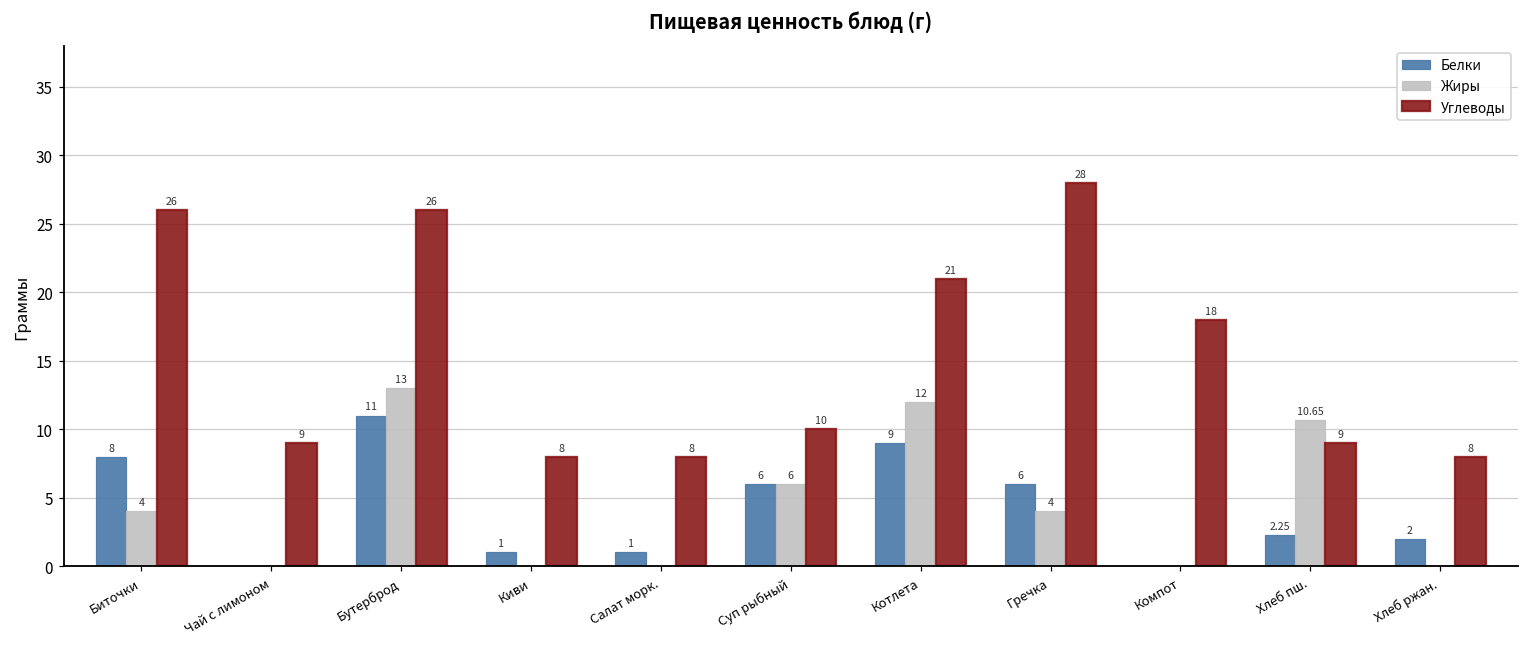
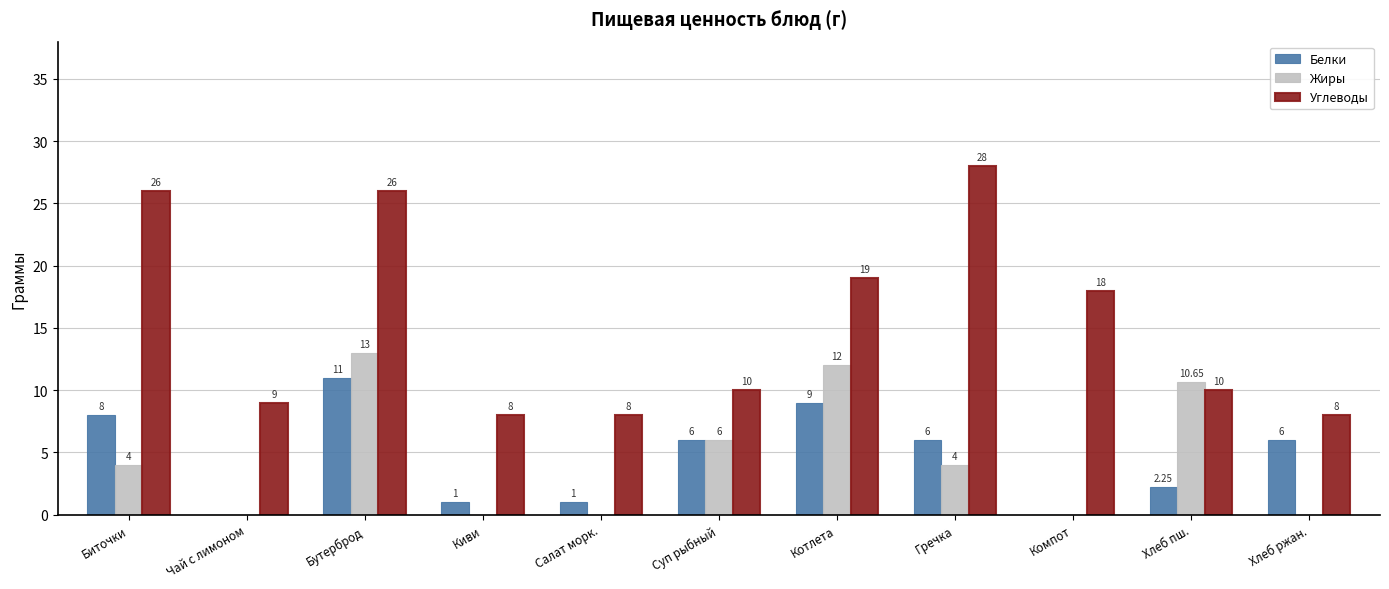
Углеводы, Котлета: 21 -> 19
Углеводы, Хлеб пш.: 9 -> 10
Белки, Хлеб ржан.: 2 -> 6
